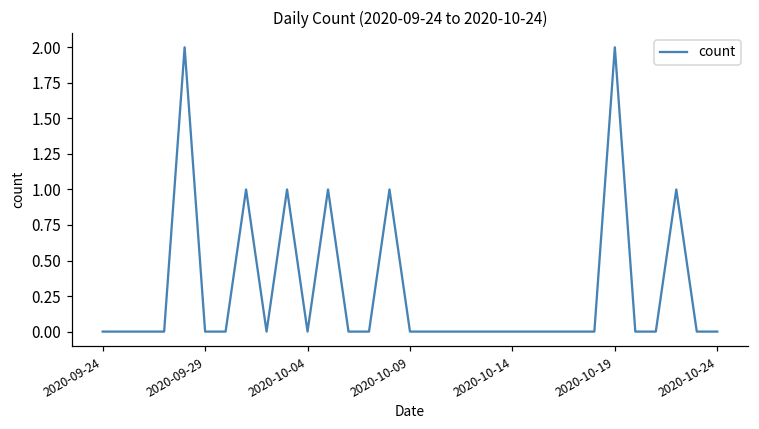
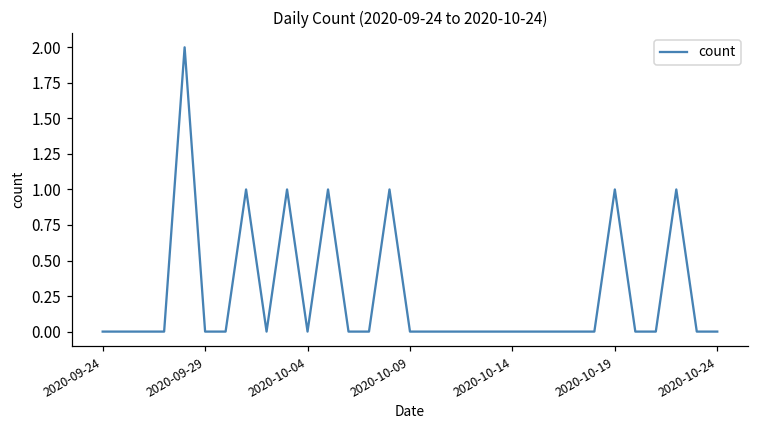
2020-10-19: 2 -> 1
